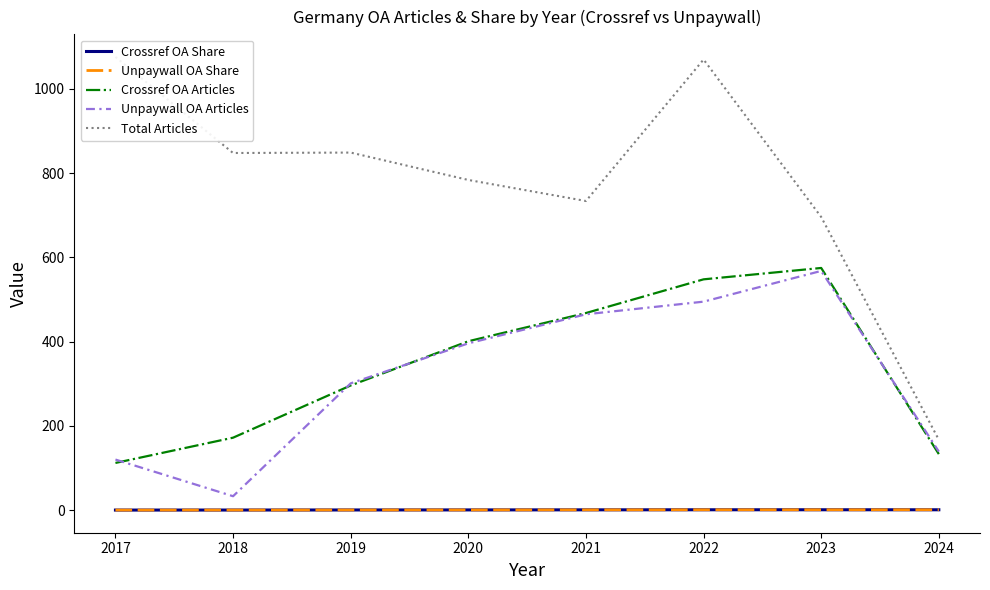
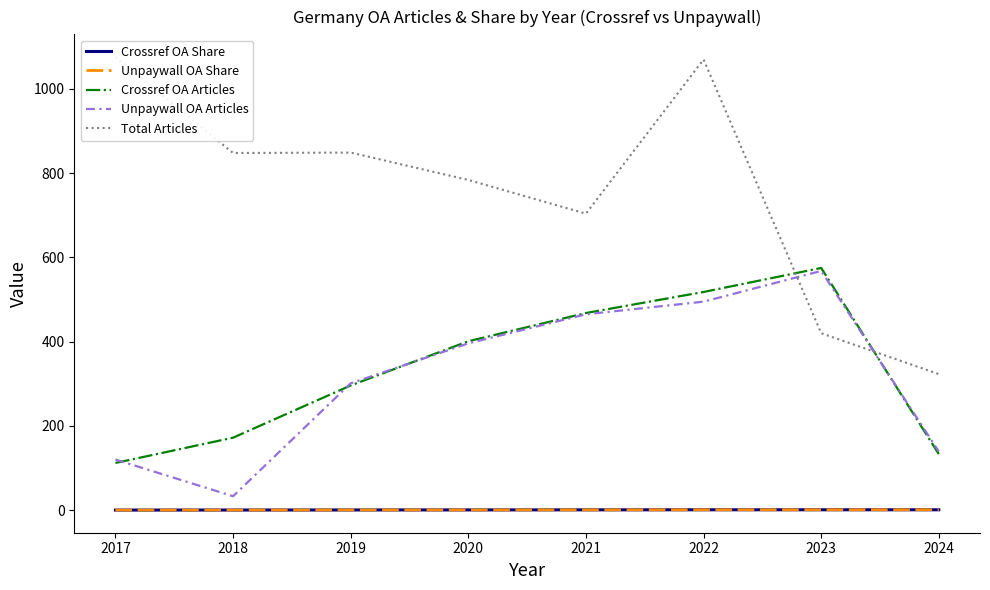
Total Articles, 2021: 730 -> 700
Crossref OA Articles, 2022: 550 -> 520
Total Articles, 2023: 700 -> 420
Total Articles, 2024: 170 -> 320
